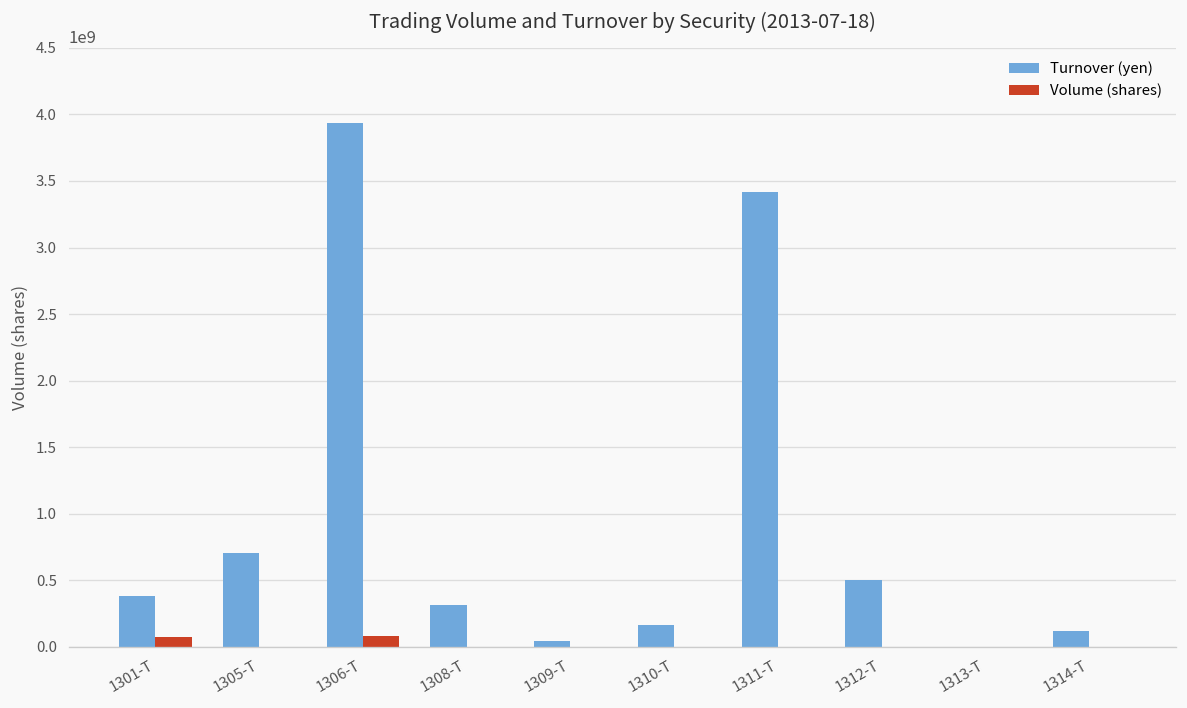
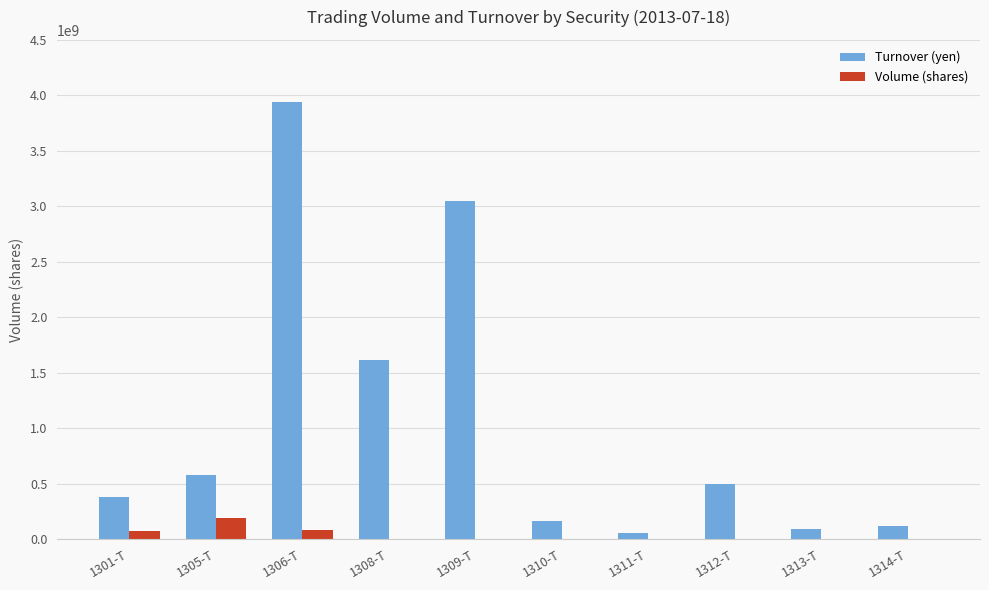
Turnover (yen), 1305-T: 700000000 -> 570000000
Volume (shares), 1305-T: 0 -> 190000000
Turnover (yen), 1308-T: 320000000 -> 1620000000
Turnover (yen), 1309-T: 50000000 -> 3050000000
Turnover (yen), 1311-T: 3420000000 -> 50000000
Turnover (yen), 1313-T: 0 -> 90000000
